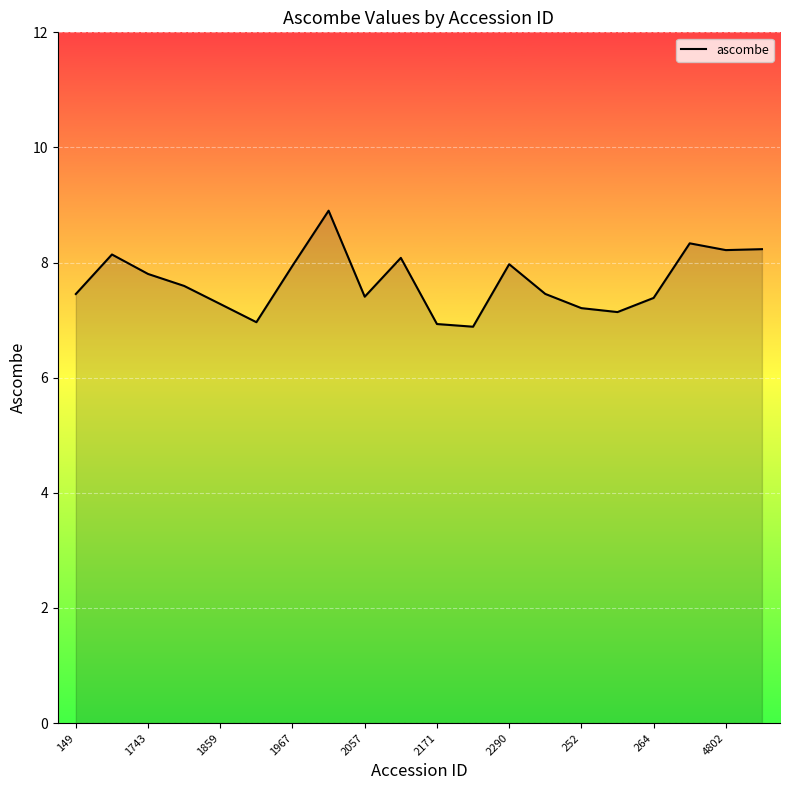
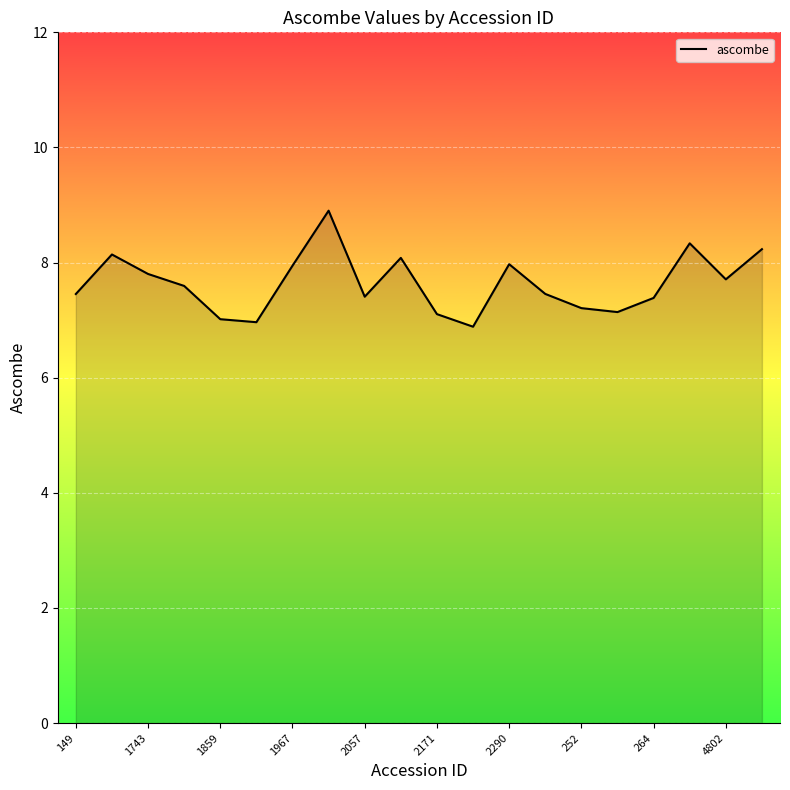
1859: 7.3 -> 7.0
2171: 6.9 -> 7.1
4802: 8.2 -> 7.7
